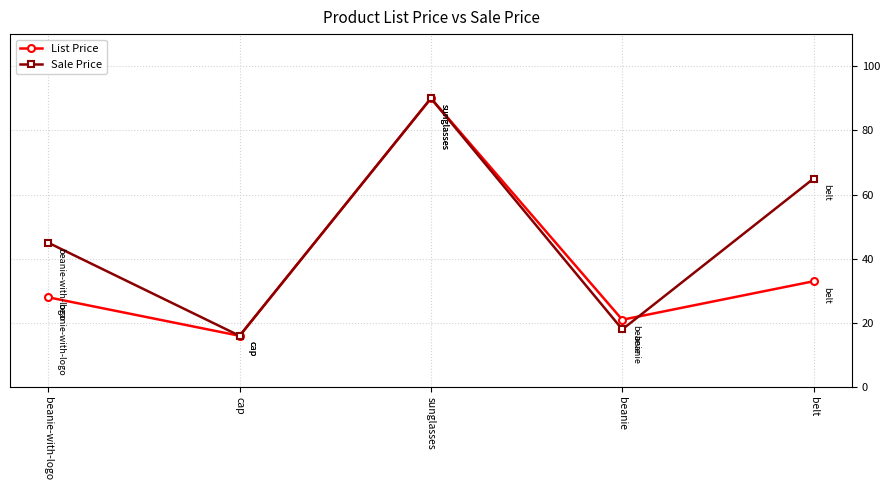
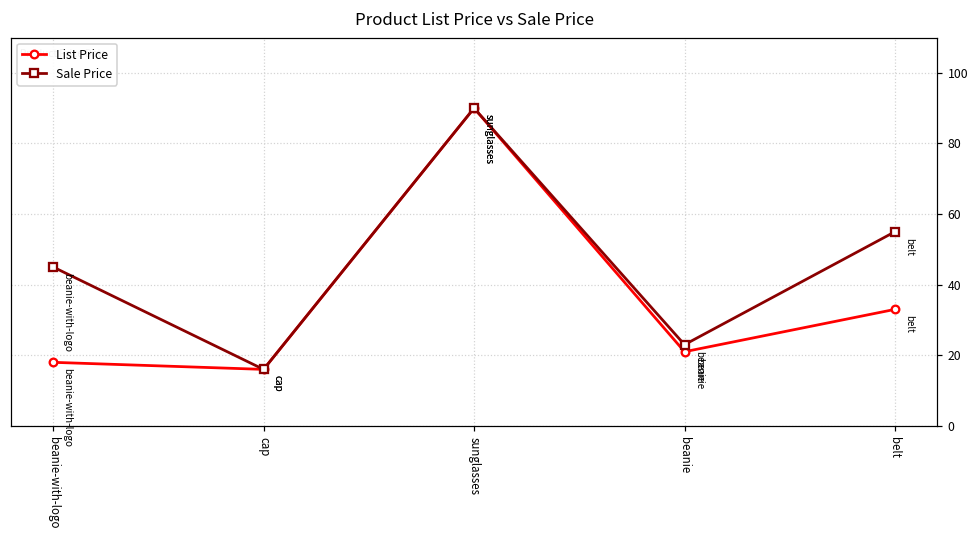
List Price, beanie-with-logo: 28 -> 18
Sale Price, beanie: 18 -> 23
Sale Price, belt: 65 -> 55
